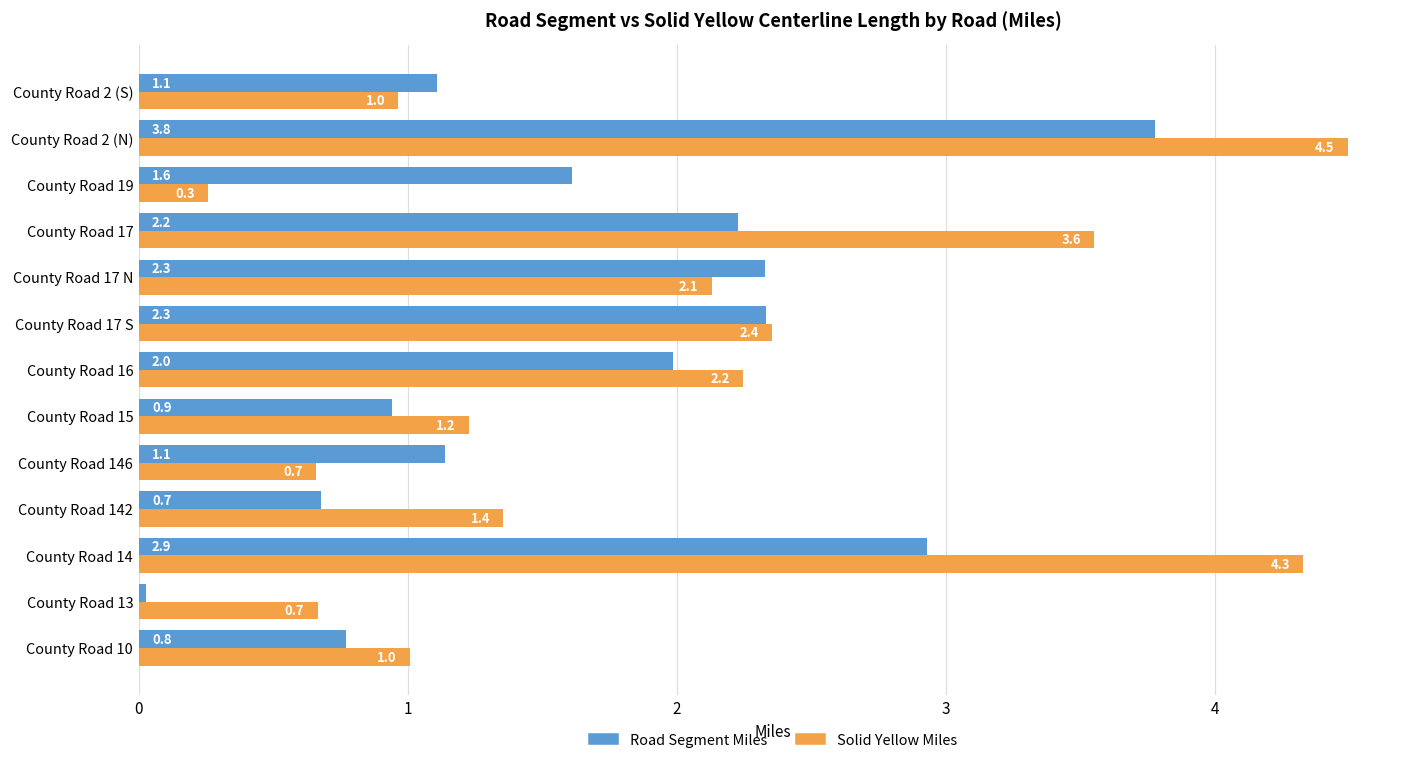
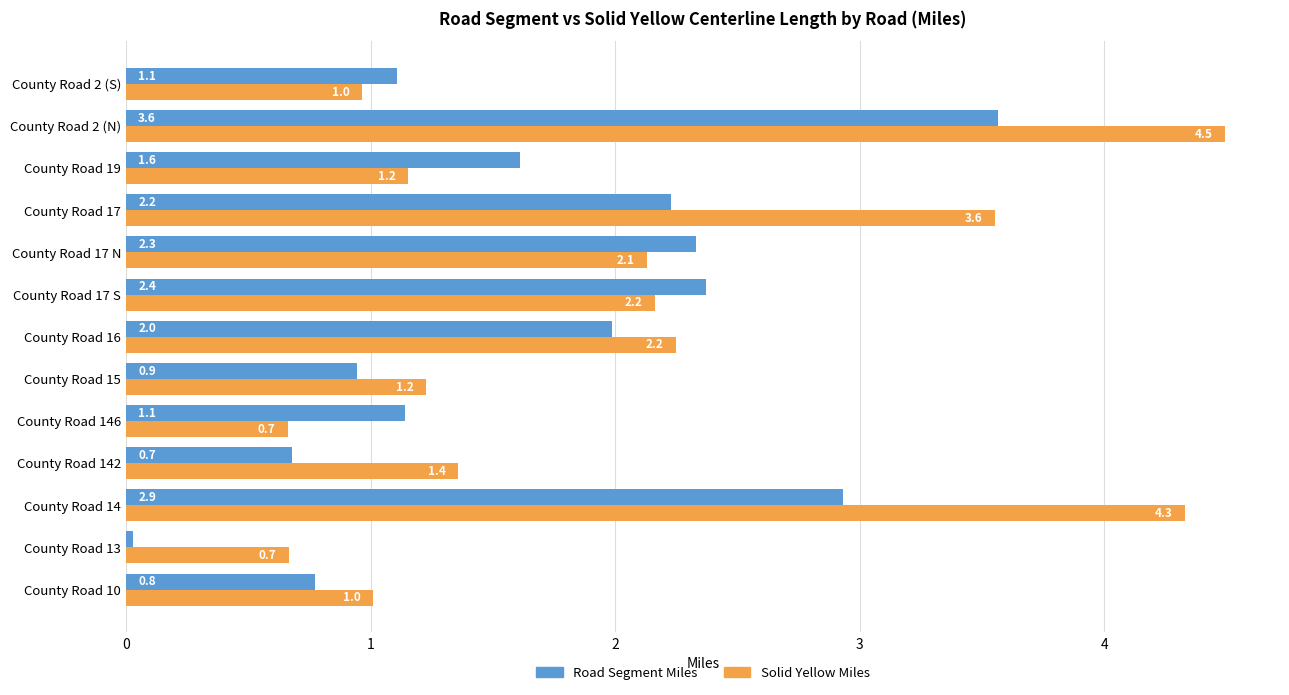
Road Segment Miles, County Road 2 (N): 3.8 -> 3.6
Solid Yellow Miles, County Road 19: 0.3 -> 1.2
Road Segment Miles, County Road 17 S: 2.3 -> 2.4
Solid Yellow Miles, County Road 17 S: 2.4 -> 2.2
